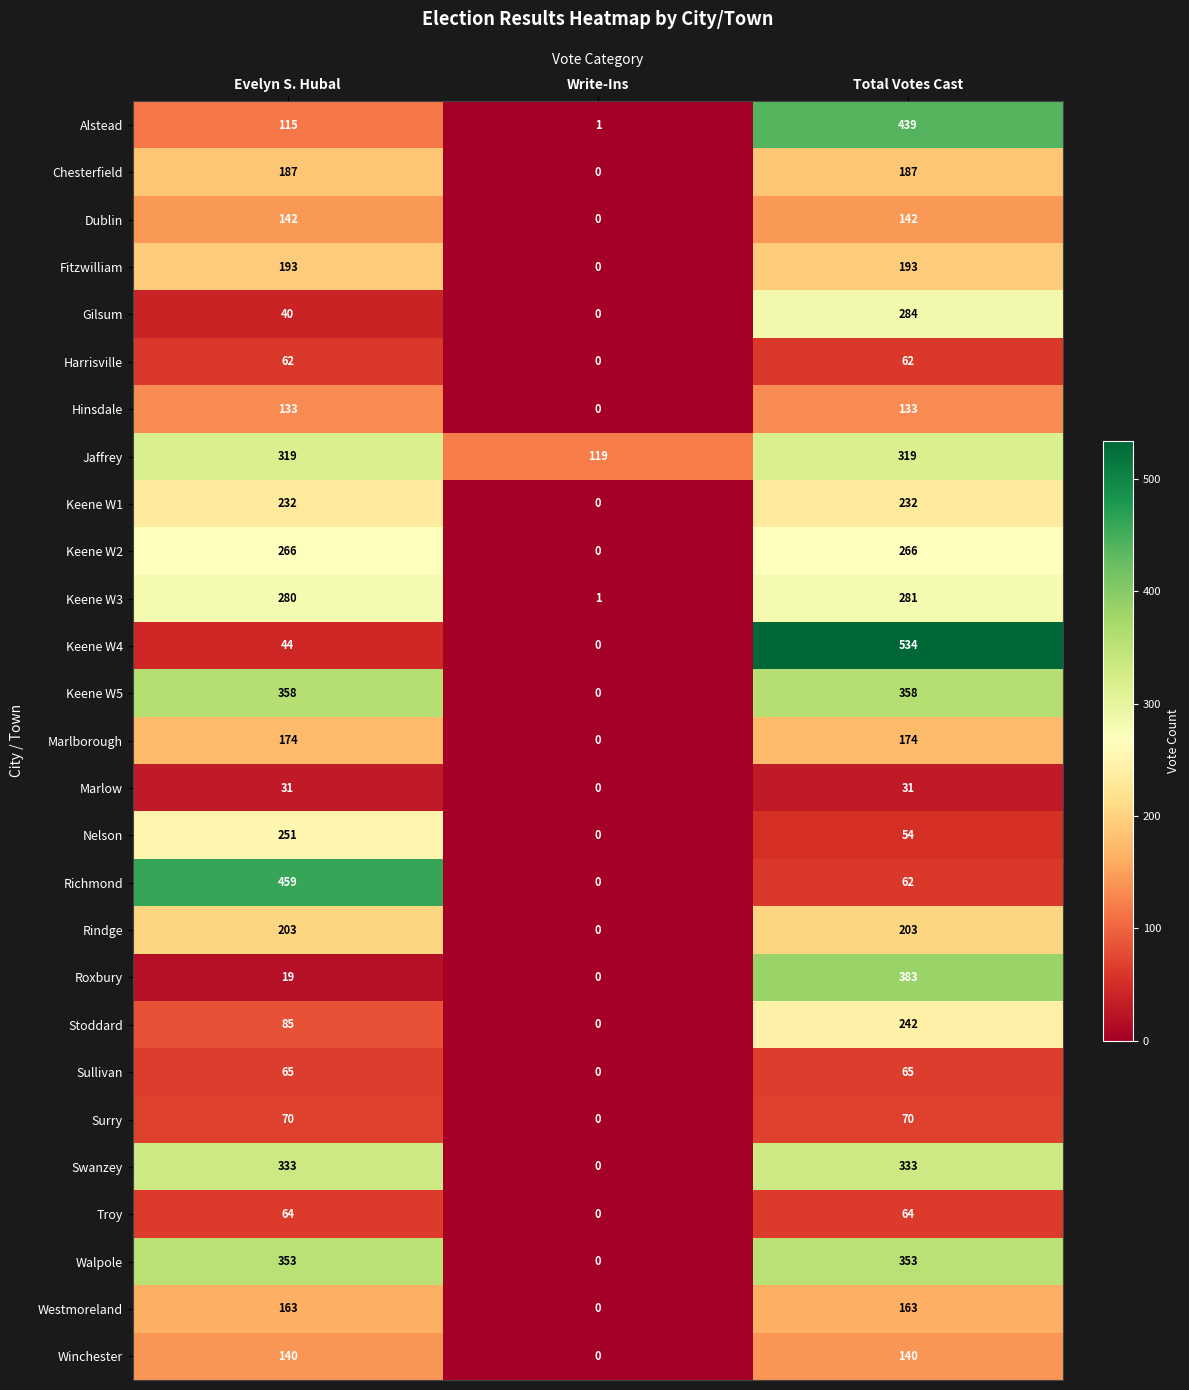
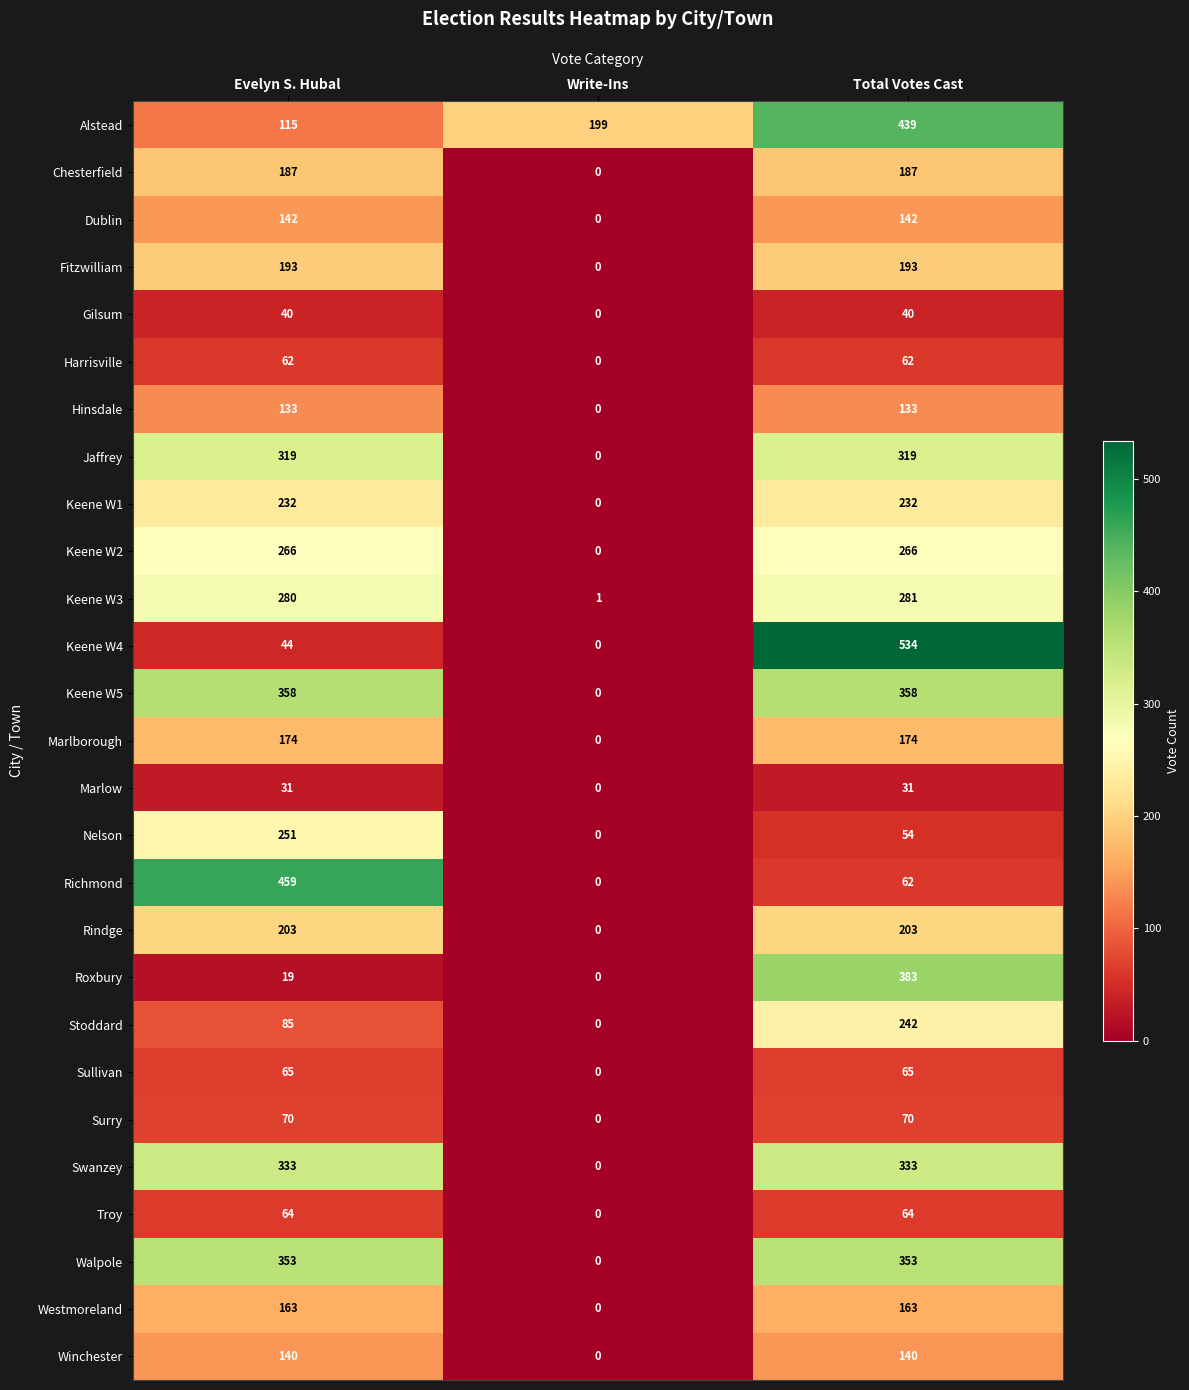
Alstead, Write-Ins: 1 -> 199
Gilsum, Total Votes Cast: 284 -> 40
Jaffrey, Write-Ins: 119 -> 0
